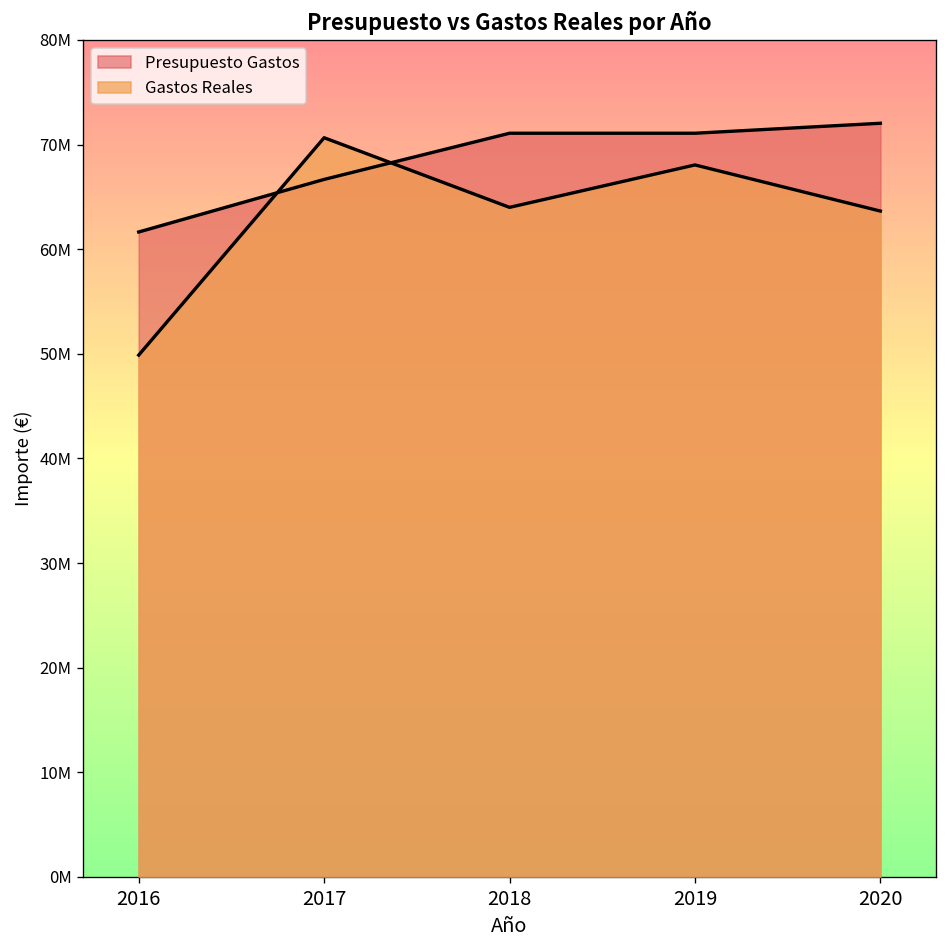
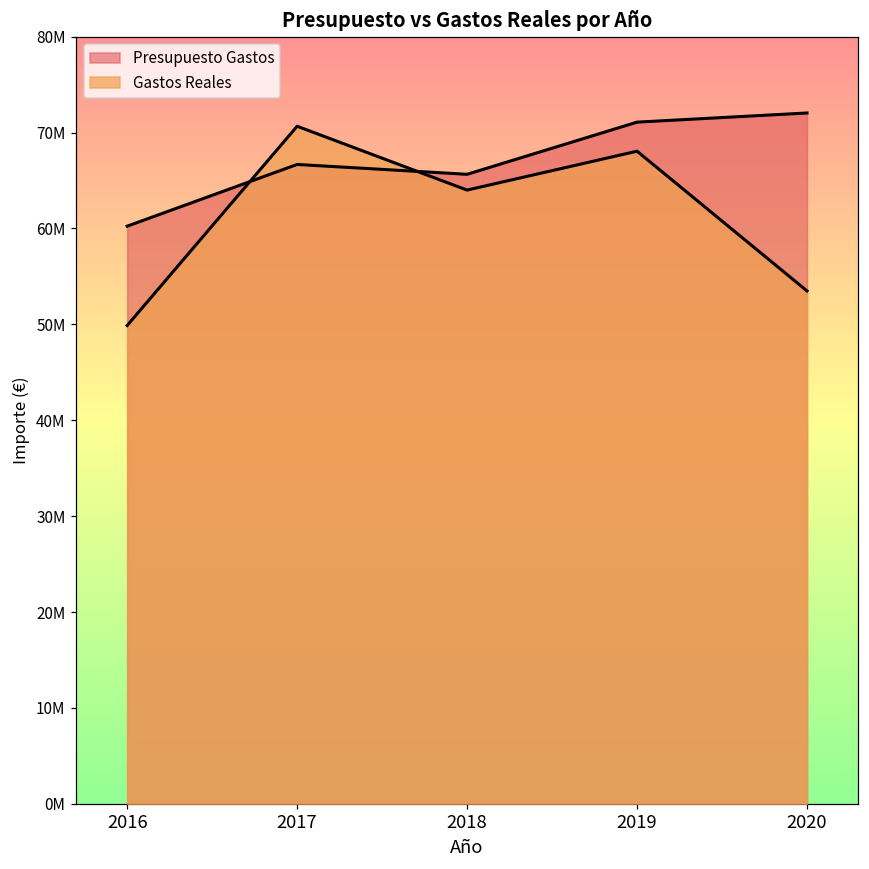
Presupuesto Gastos, 2016: 62000000 -> 60000000
Presupuesto Gastos, 2018: 71000000 -> 66000000
Gastos Reales, 2020: 64000000 -> 53000000
